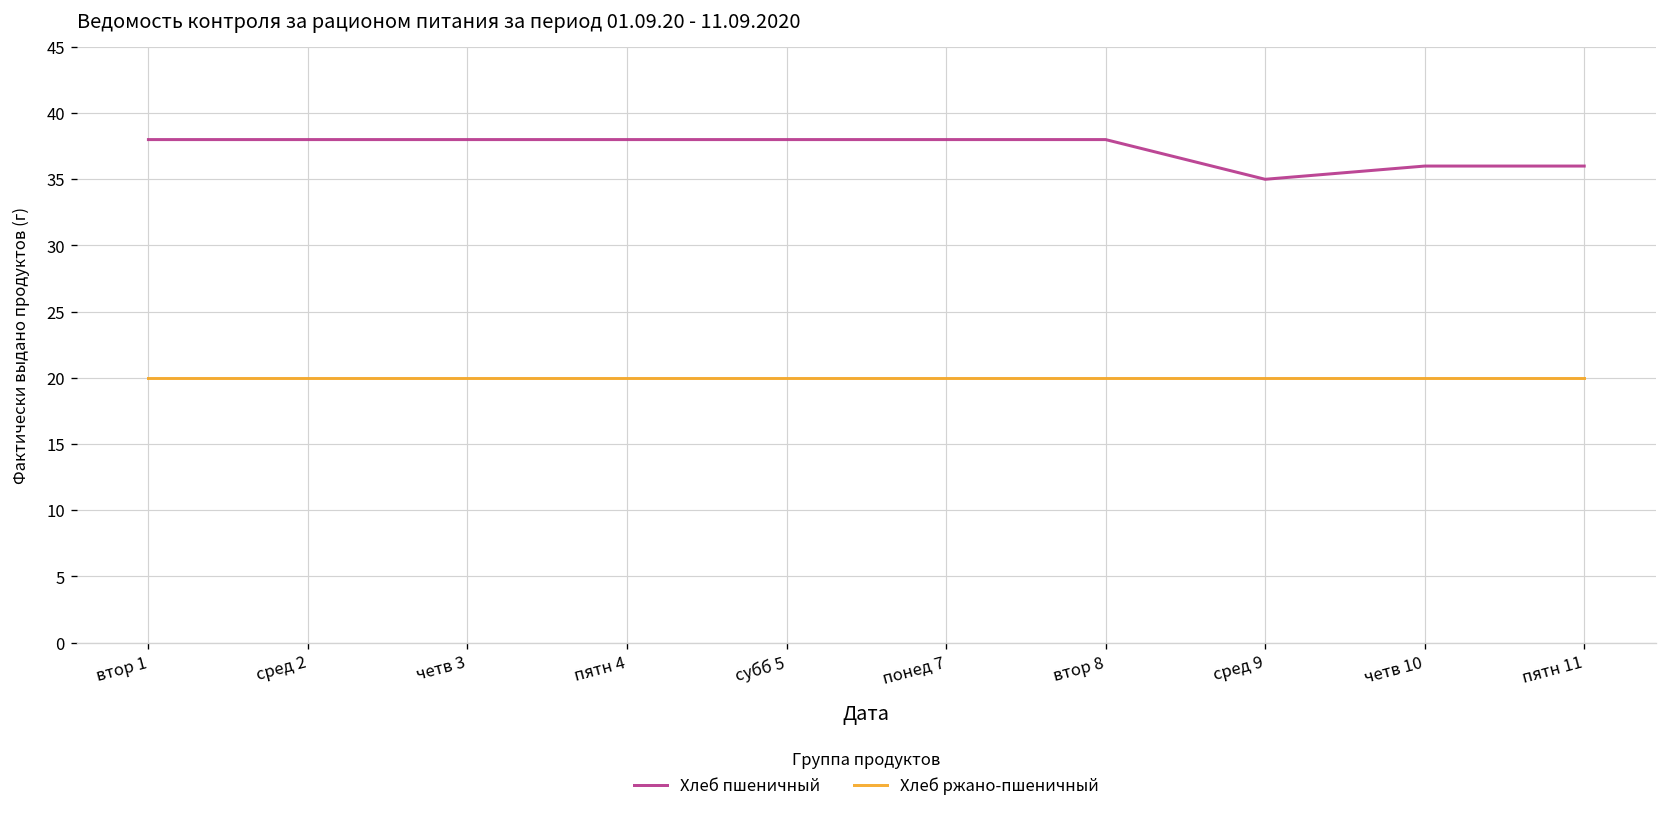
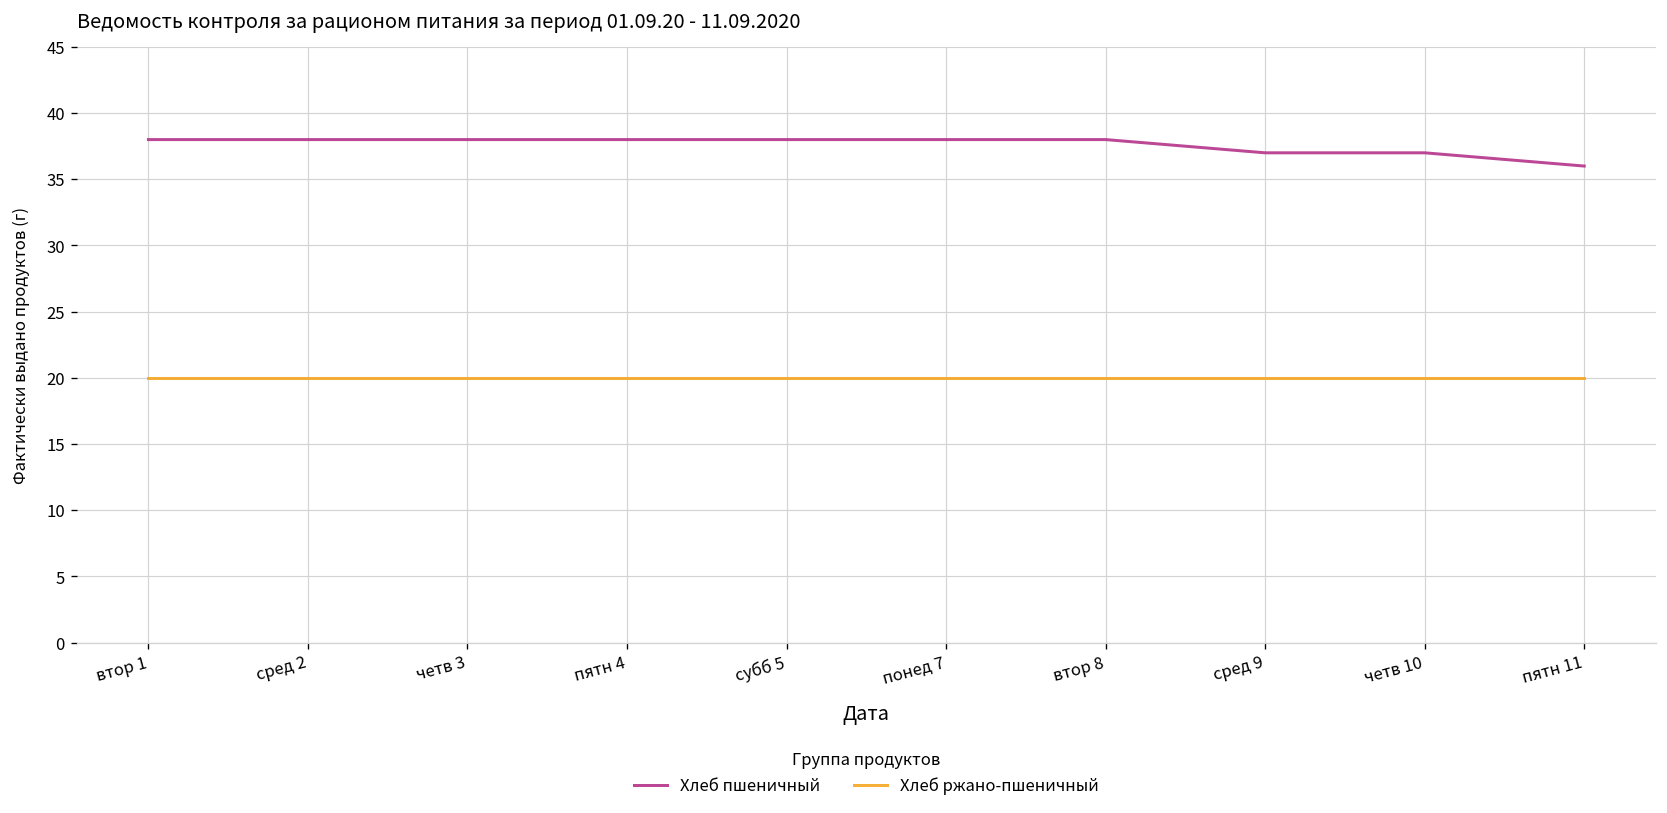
Хлеб пшеничный, сред 9: 35 -> 37
Хлеб пшеничный, четв 10: 36 -> 37
